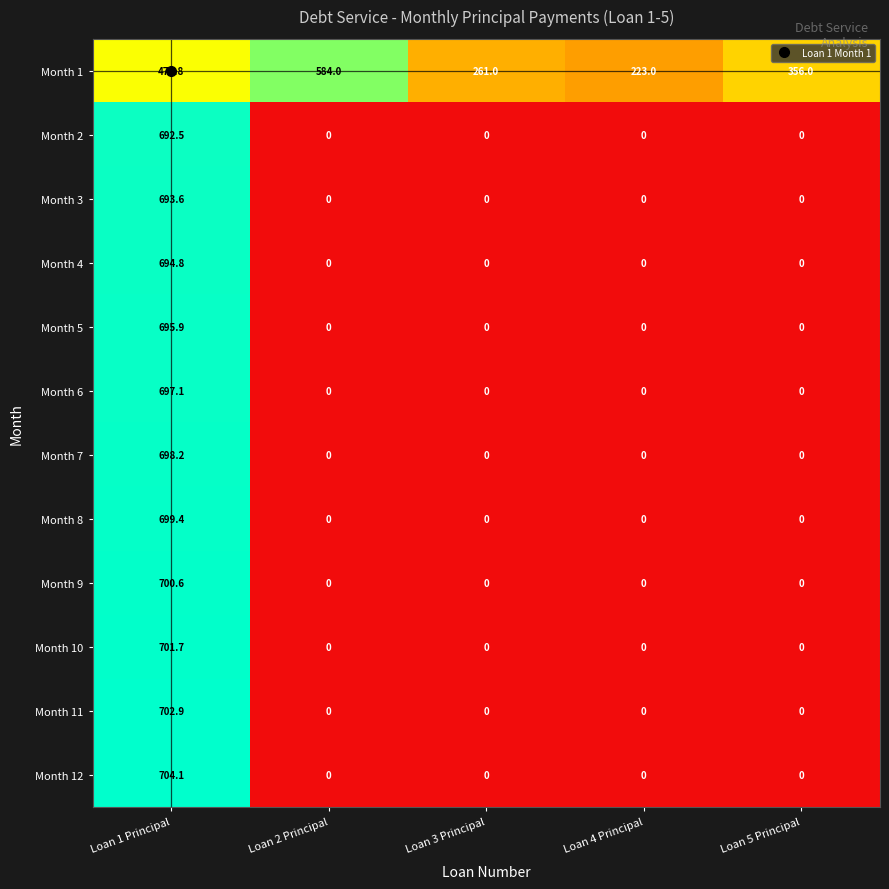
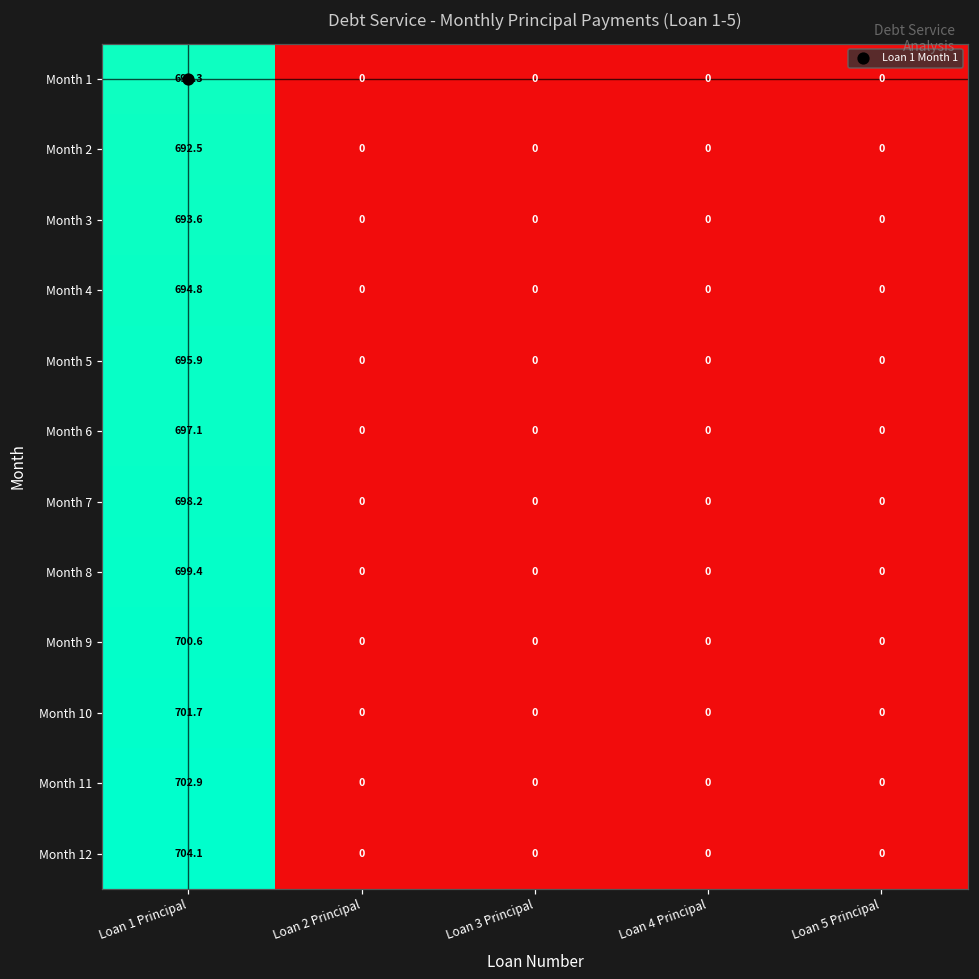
Month 1, Loan 1 Principal: 472.8 -> 691.3
Month 1, Loan 2 Principal: 584.0 -> 0
Month 1, Loan 3 Principal: 261.0 -> 0
Month 1, Loan 4 Principal: 223.0 -> 0
Month 1, Loan 5 Principal: 356.0 -> 0
